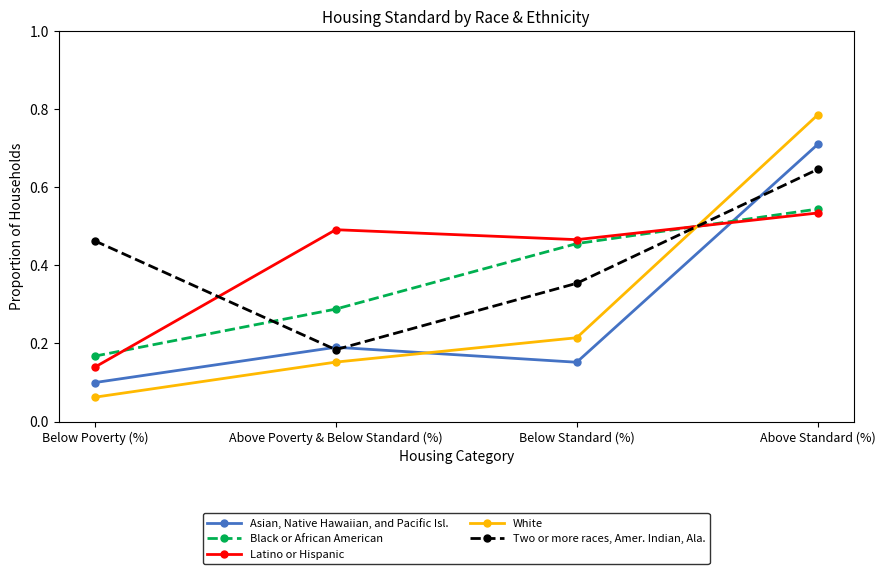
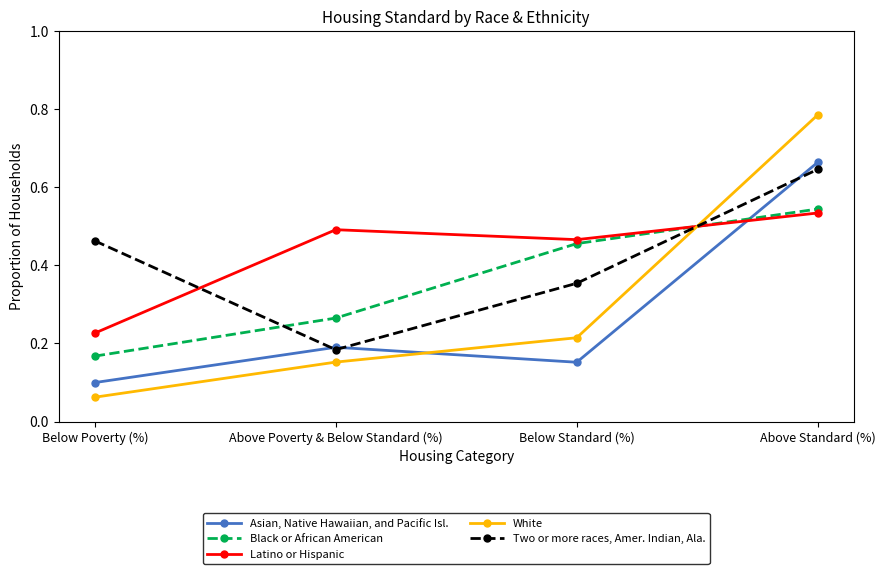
Latino or Hispanic, Below Poverty (%): 0.14 -> 0.23
Black or African American, Above Poverty & Below Standard (%): 0.29 -> 0.27
Asian, Native Hawaiian, and Pacific Isl., Above Standard (%): 0.71 -> 0.66
